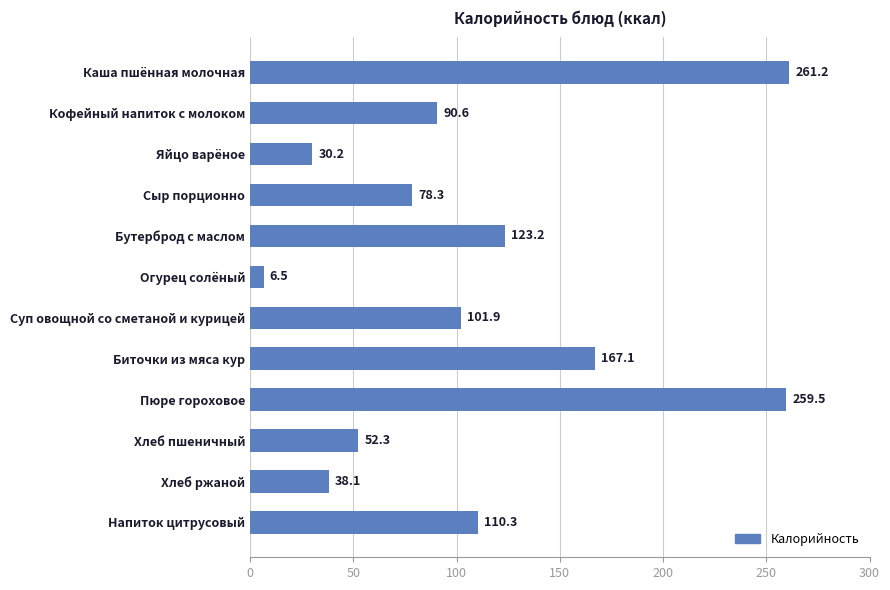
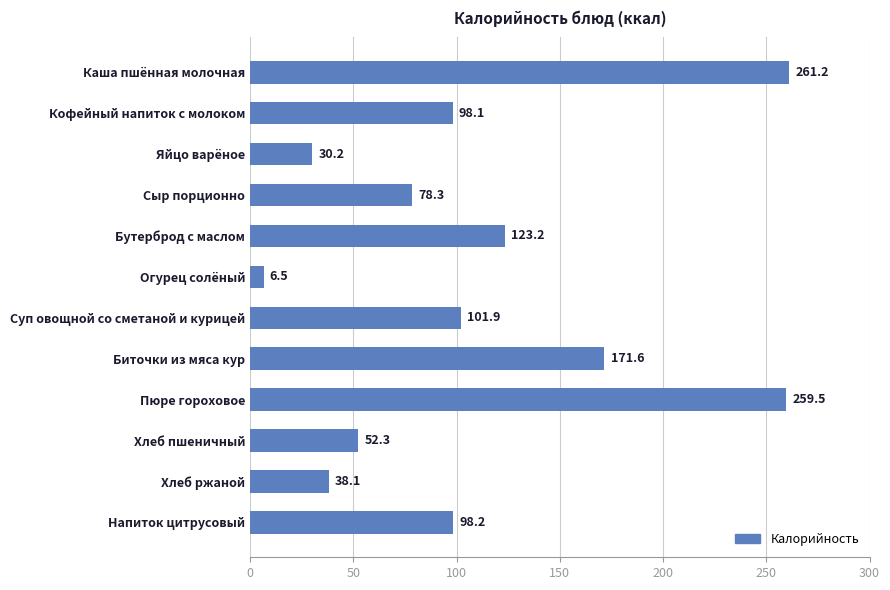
Кофейный напиток с молоком: 90.6 -> 98.1
Биточки из мяса кур: 167.1 -> 171.6
Напиток цитрусовый: 110.3 -> 98.2
